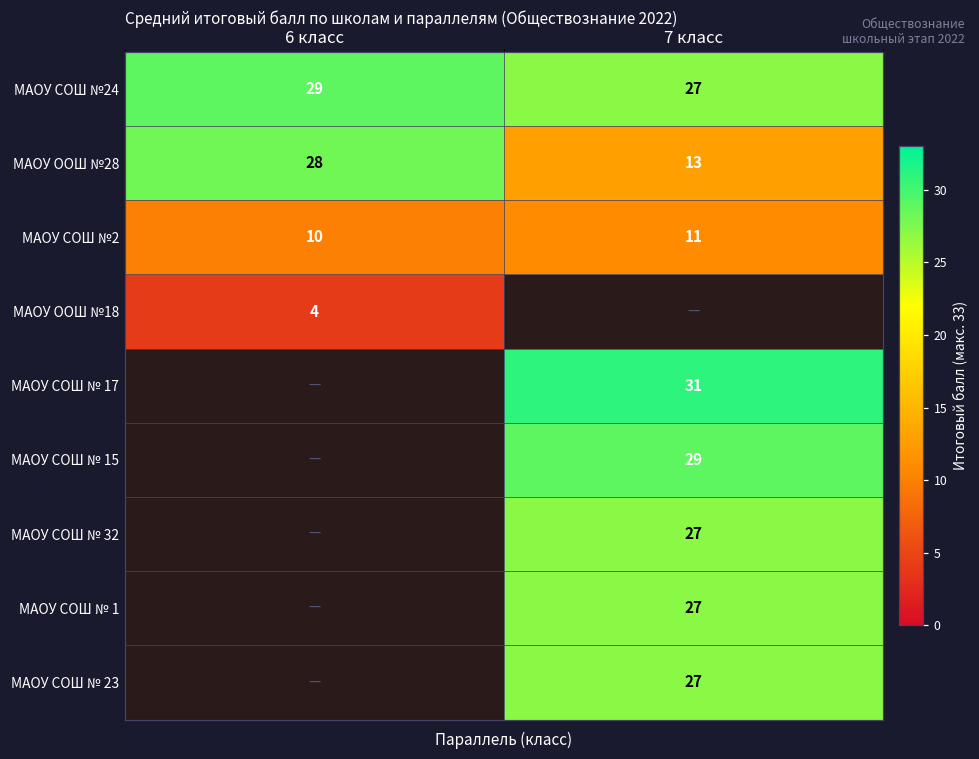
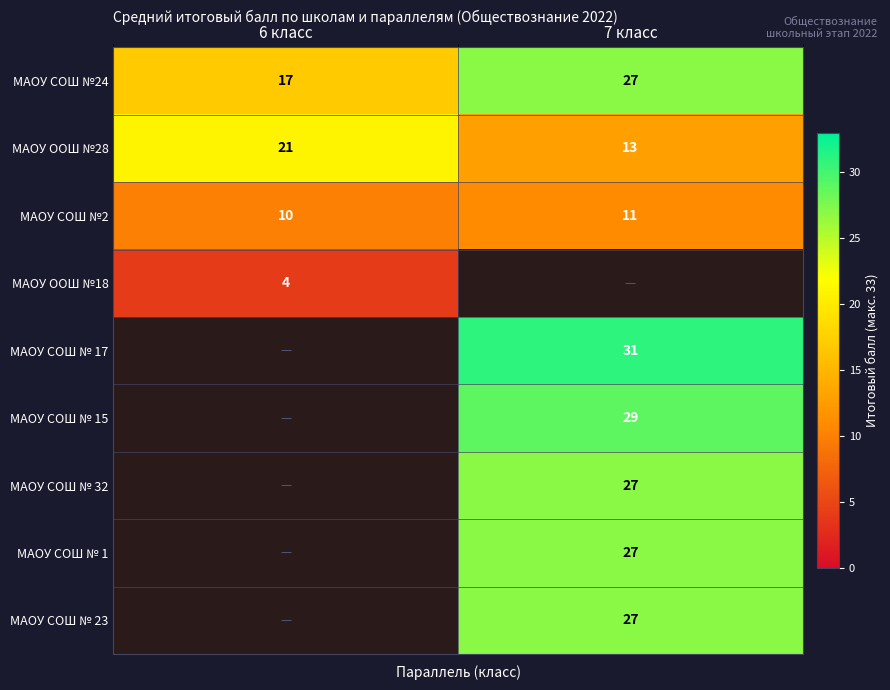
МАОУ СОШ №24, 6 класс: 29 -> 17
МАОУ ООШ №28, 6 класс: 28 -> 21
